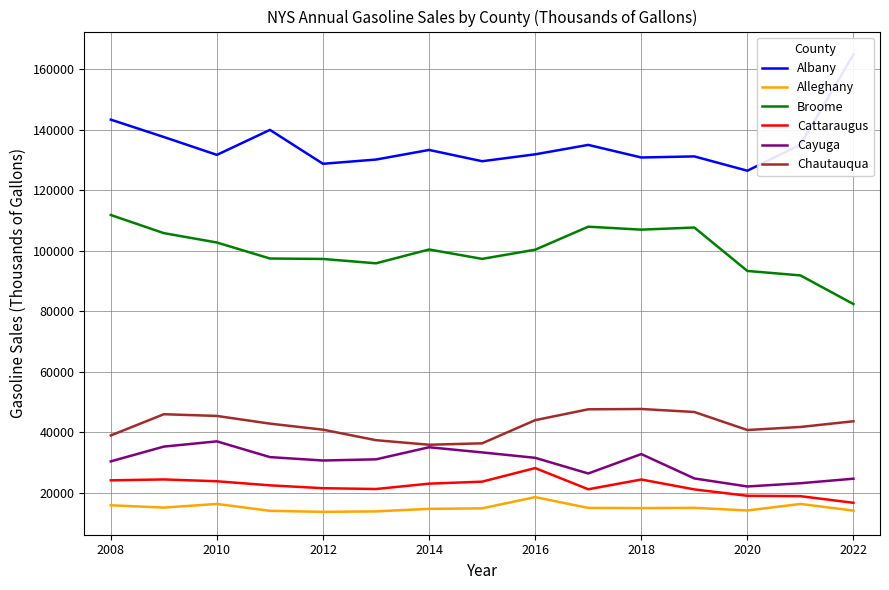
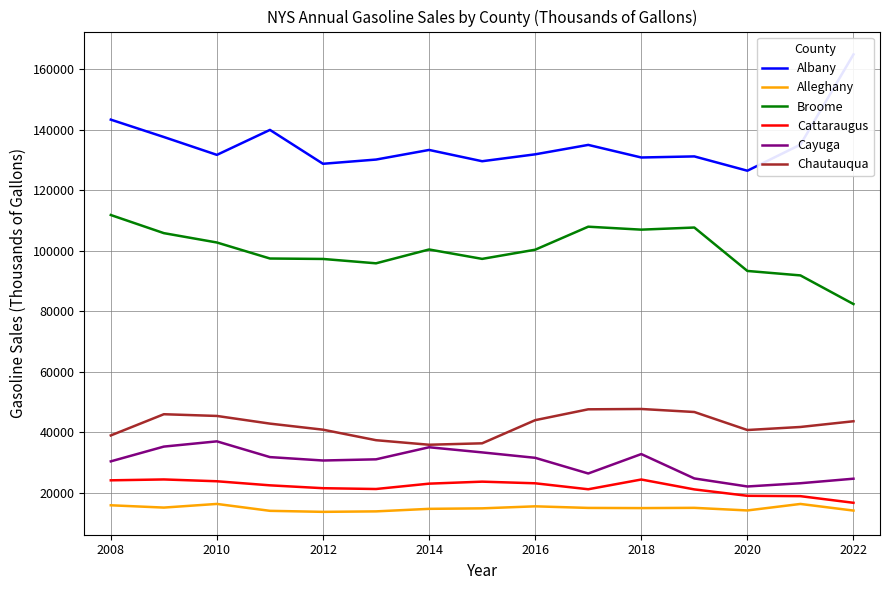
Alleghany, 2016: 19000 -> 16000
Cattaraugus, 2016: 28000 -> 23000
